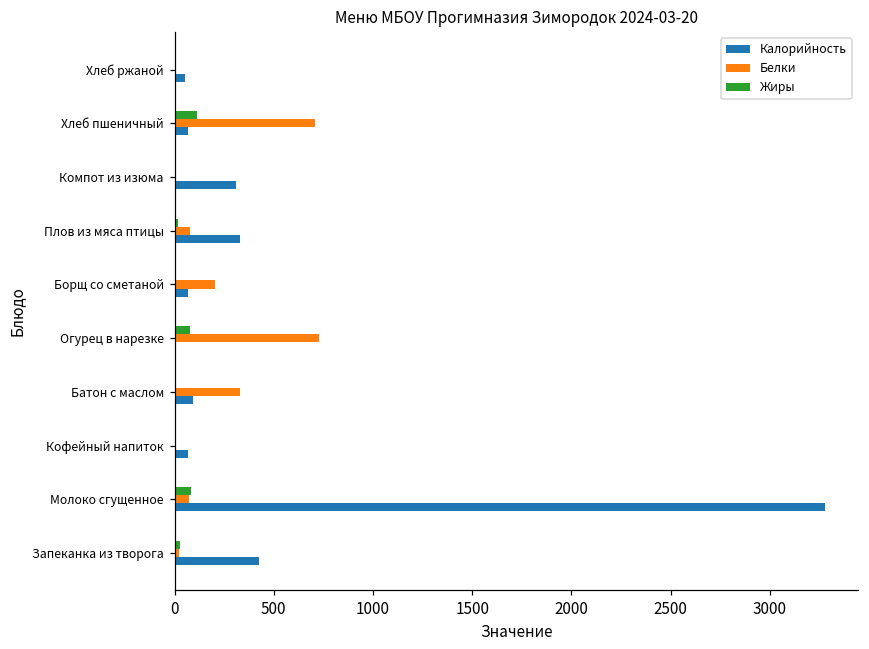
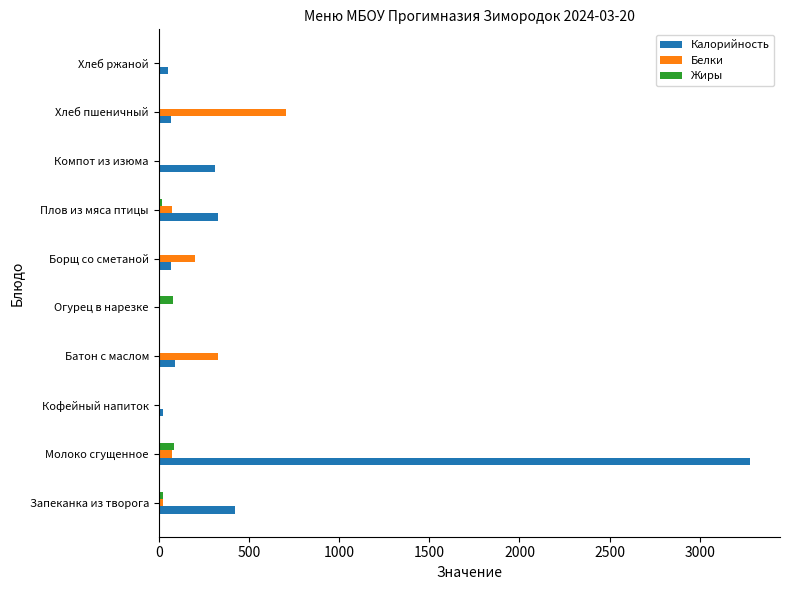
Жиры, Хлеб пшеничный: 110 -> 0
Белки, Огурец в нарезке: 730 -> 0
Калорийность, Кофейный напиток: 70 -> 30
